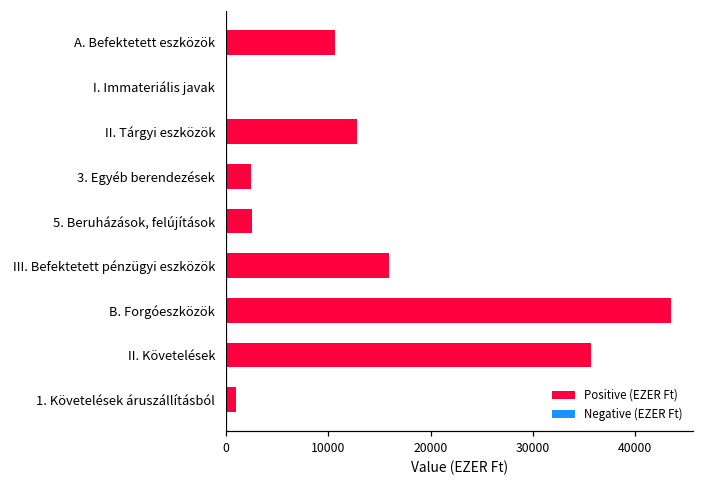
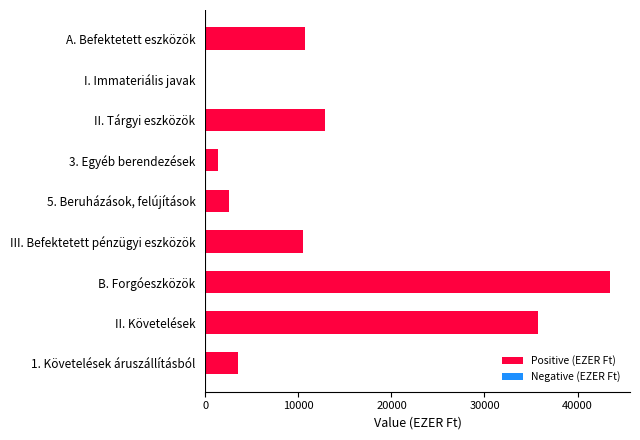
3. Egyéb berendezések: 2000 -> 1000
III. Befektetett pénzügyi eszközök: 16000 -> 11000
1. Követelések áruszállításból: 1000 -> 3000
